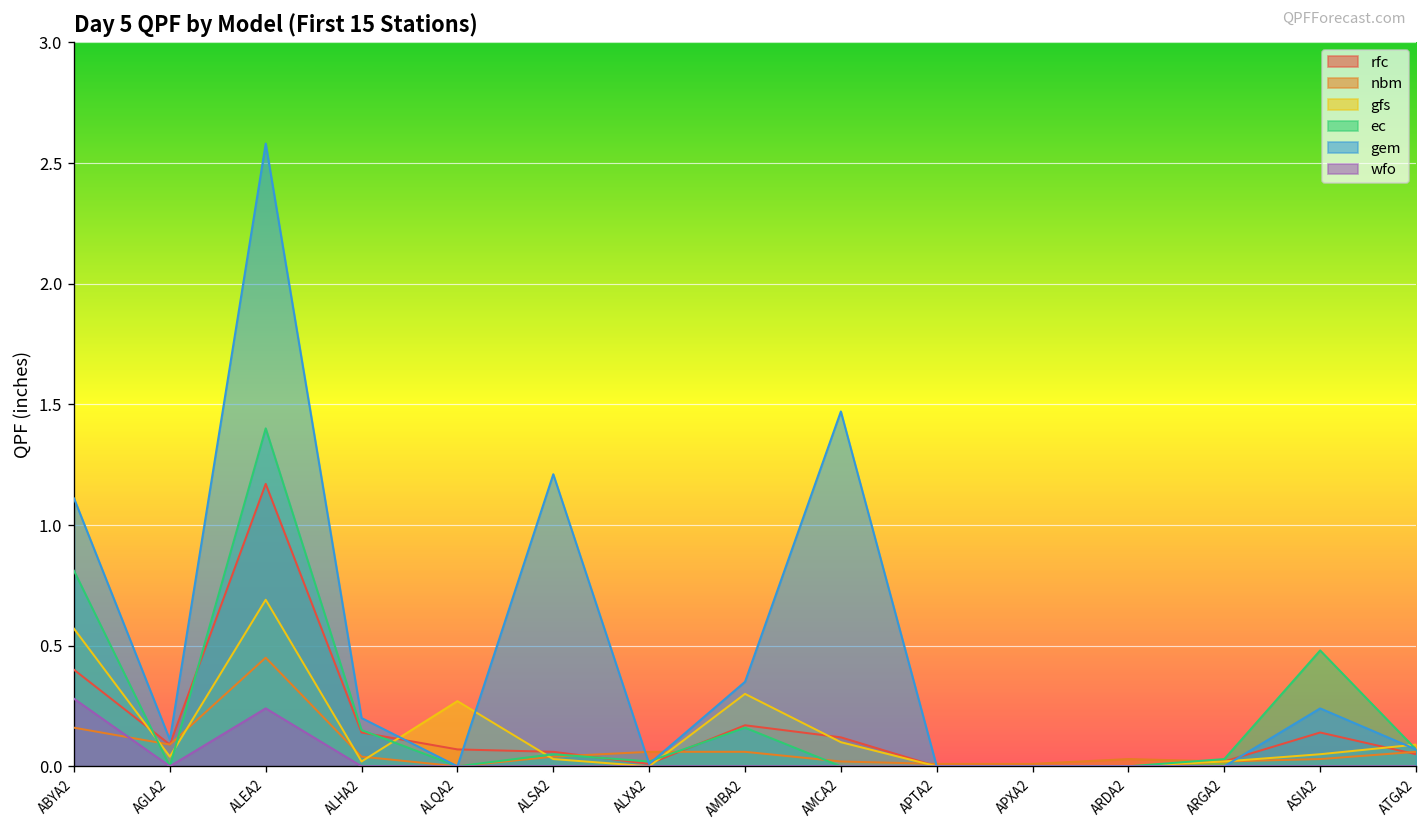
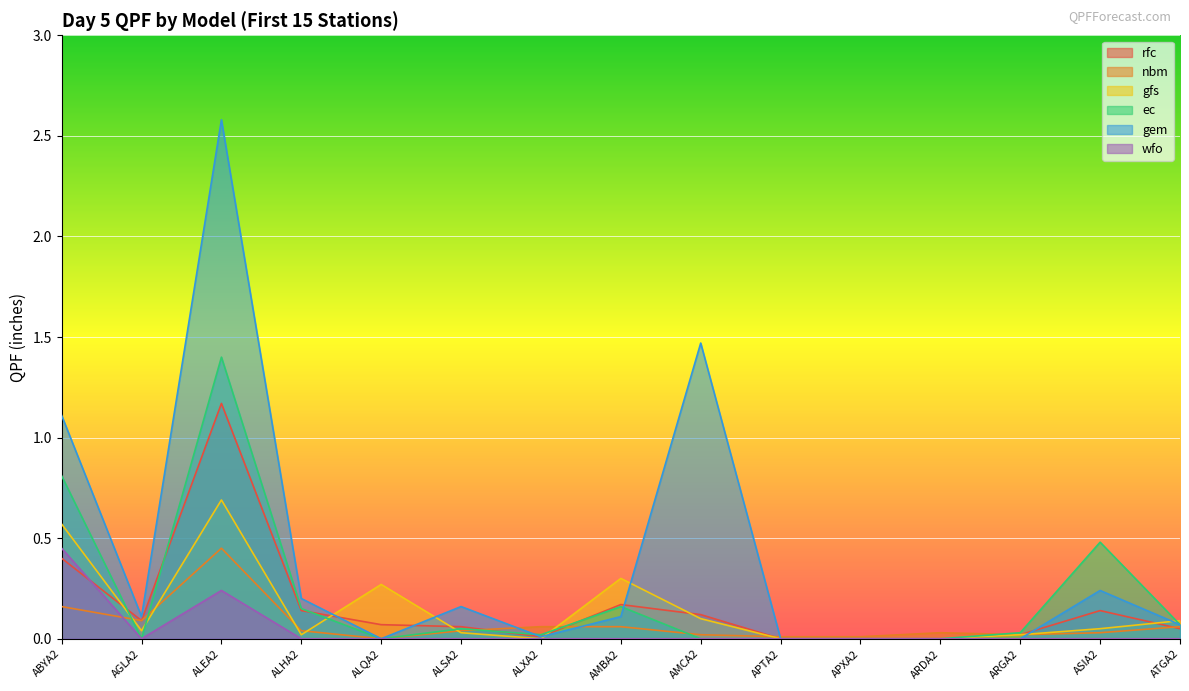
wfo, ABYA2: 0.28 -> 0.45
gem, ALSA2: 1.21 -> 0.16
gem, AMBA2: 0.35 -> 0.11
